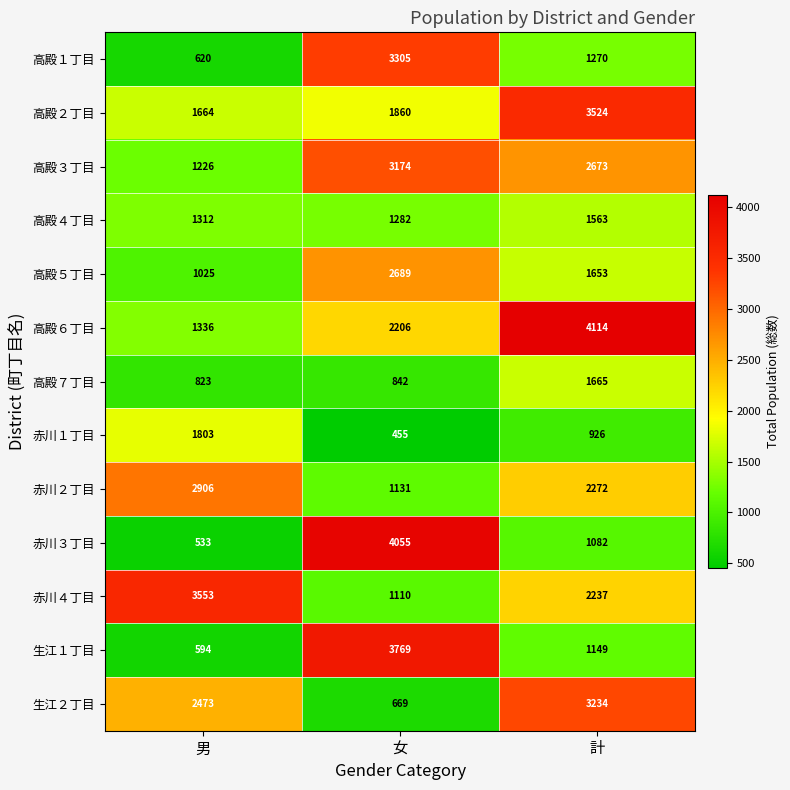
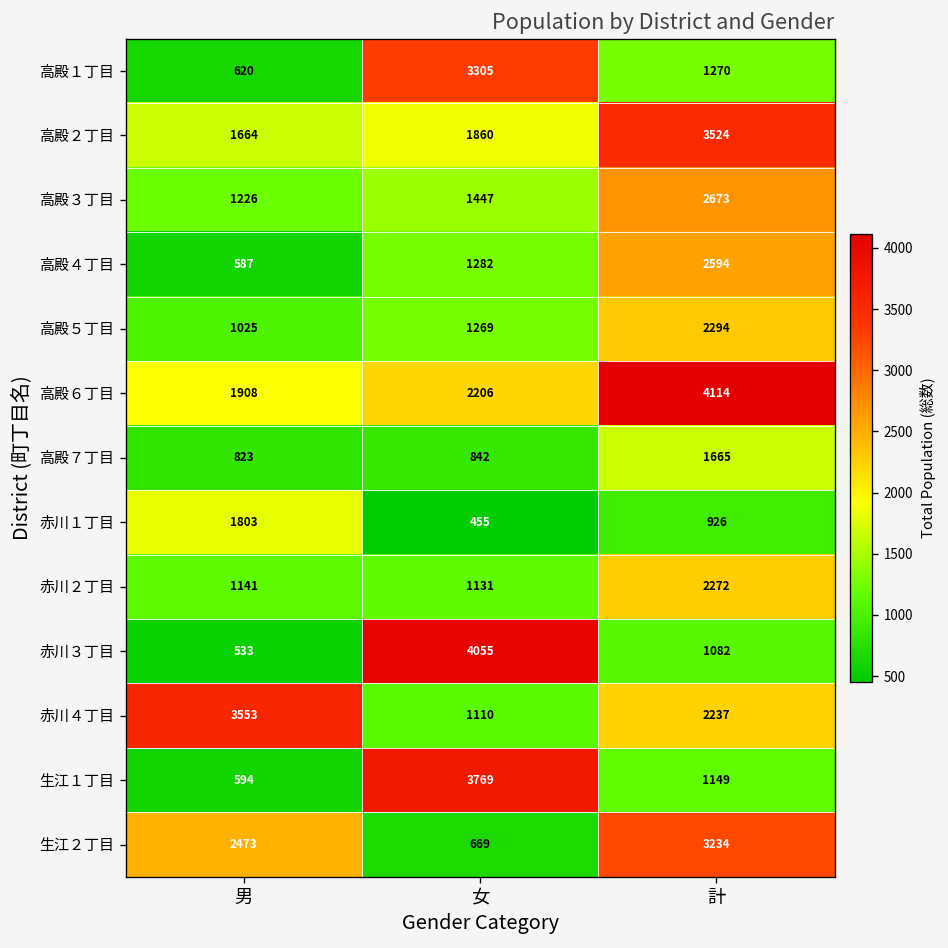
高殿３丁目, 女: 3174 -> 1447
高殿４丁目, 男: 1312 -> 587
高殿４丁目, 計: 1563 -> 2594
高殿５丁目, 女: 2689 -> 1269
高殿５丁目, 計: 1653 -> 2294
高殿６丁目, 男: 1336 -> 1908
赤川２丁目, 男: 2906 -> 1141
